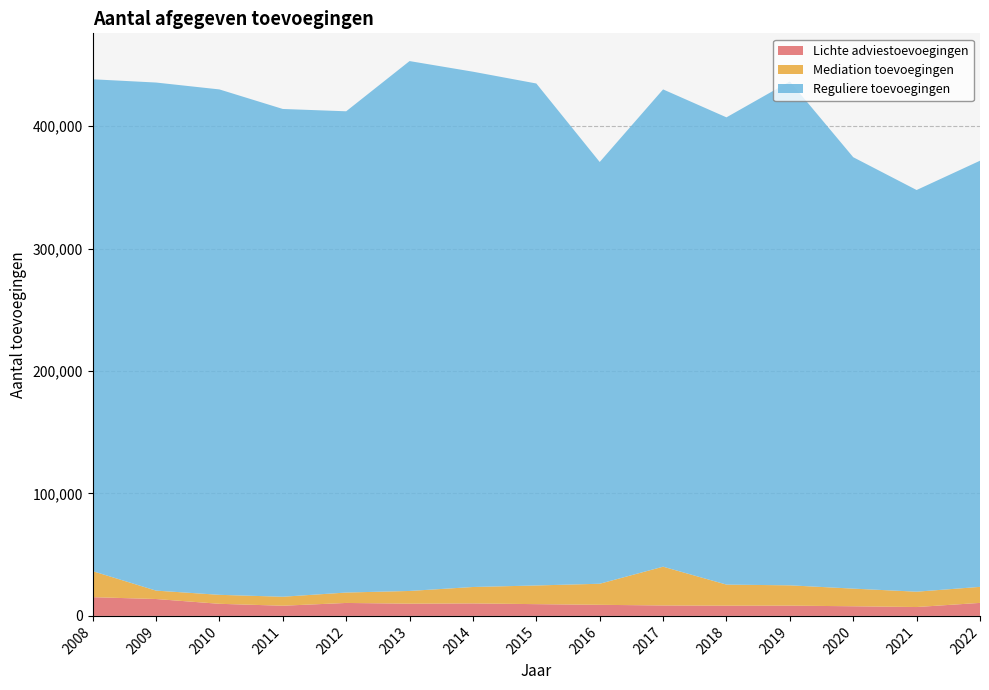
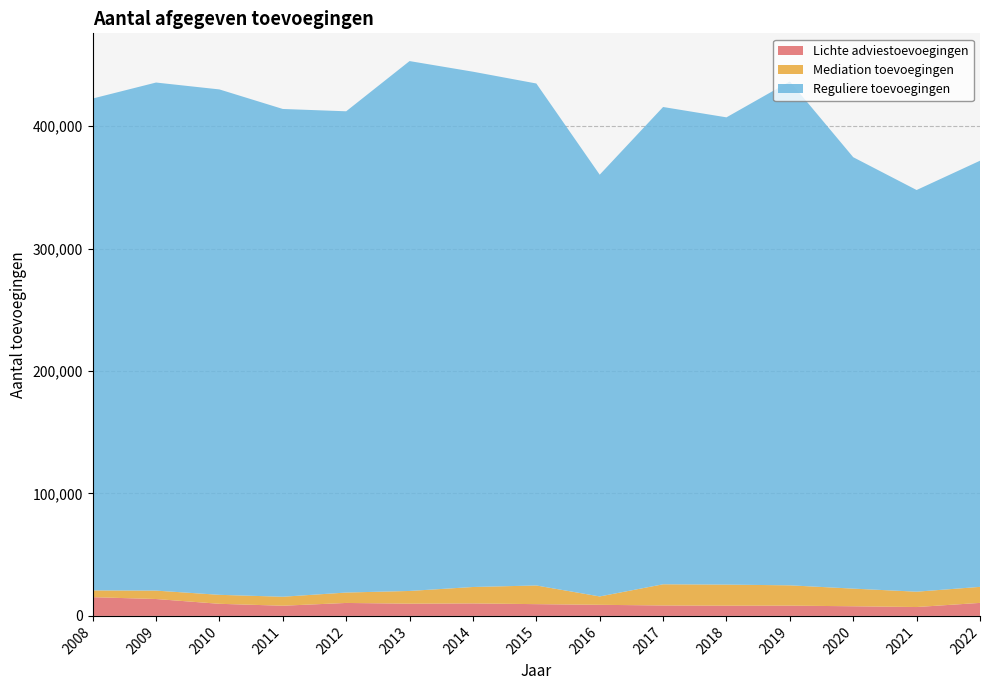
Mediation toevoegingen, 2008: 21,000 -> 6,000
Mediation toevoegingen, 2016: 17,000 -> 7,000
Mediation toevoegingen, 2017: 32,000 -> 17,000
